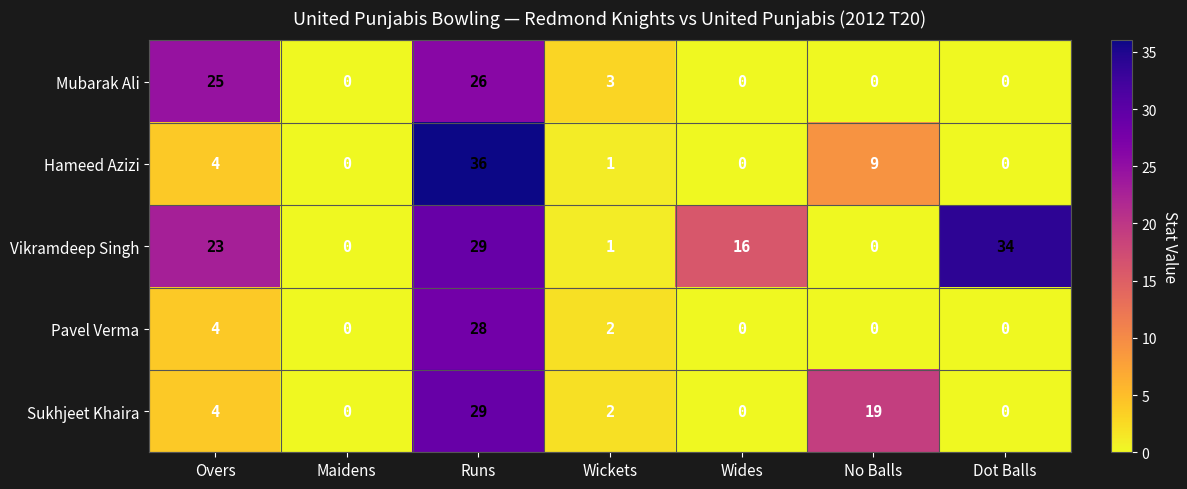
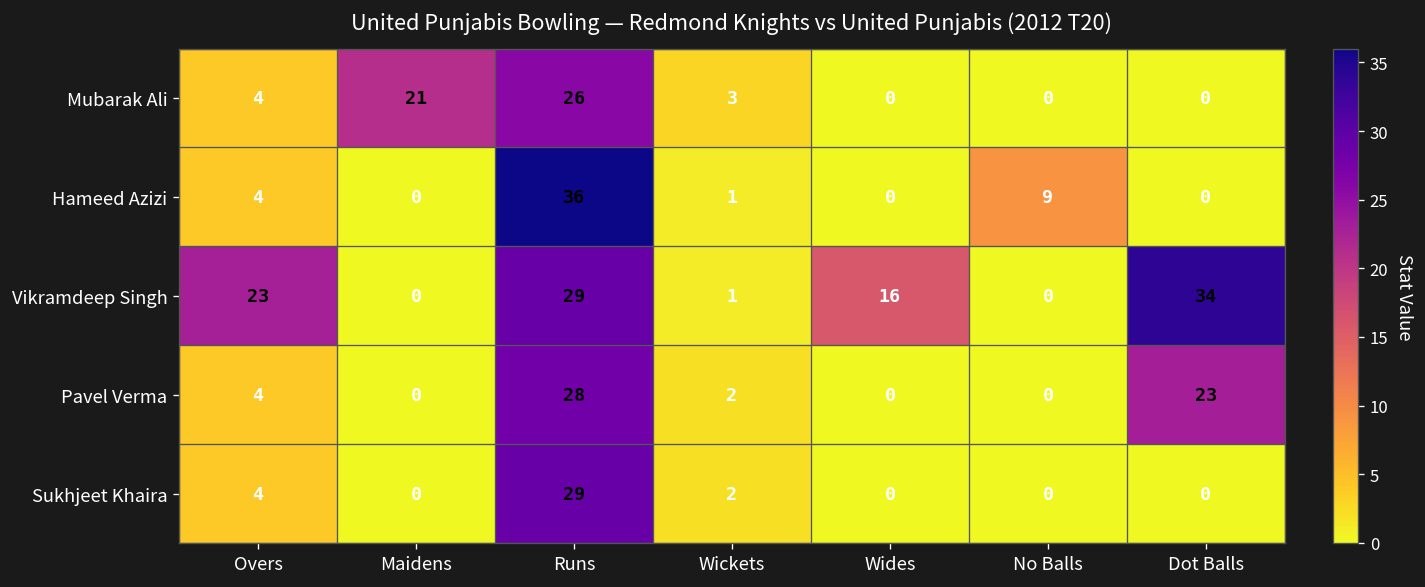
Mubarak Ali, Overs: 25 -> 4
Mubarak Ali, Maidens: 0 -> 21
Pavel Verma, Dot Balls: 0 -> 23
Sukhjeet Khaira, No Balls: 19 -> 0
